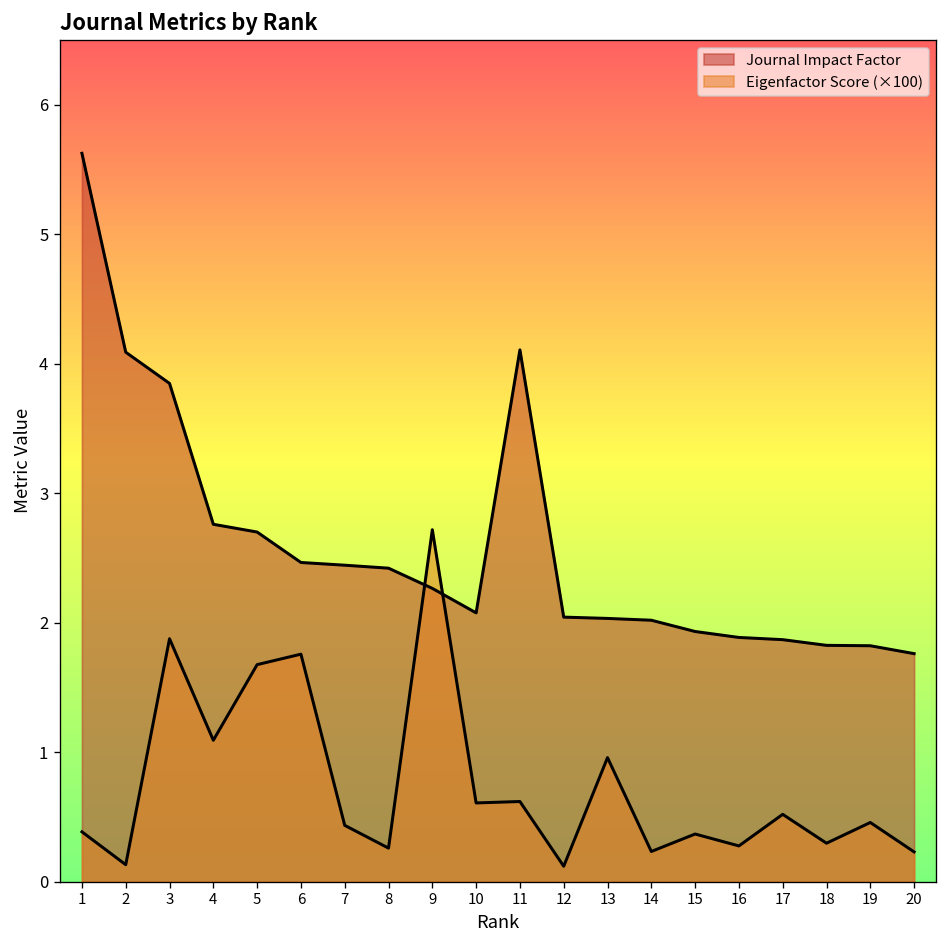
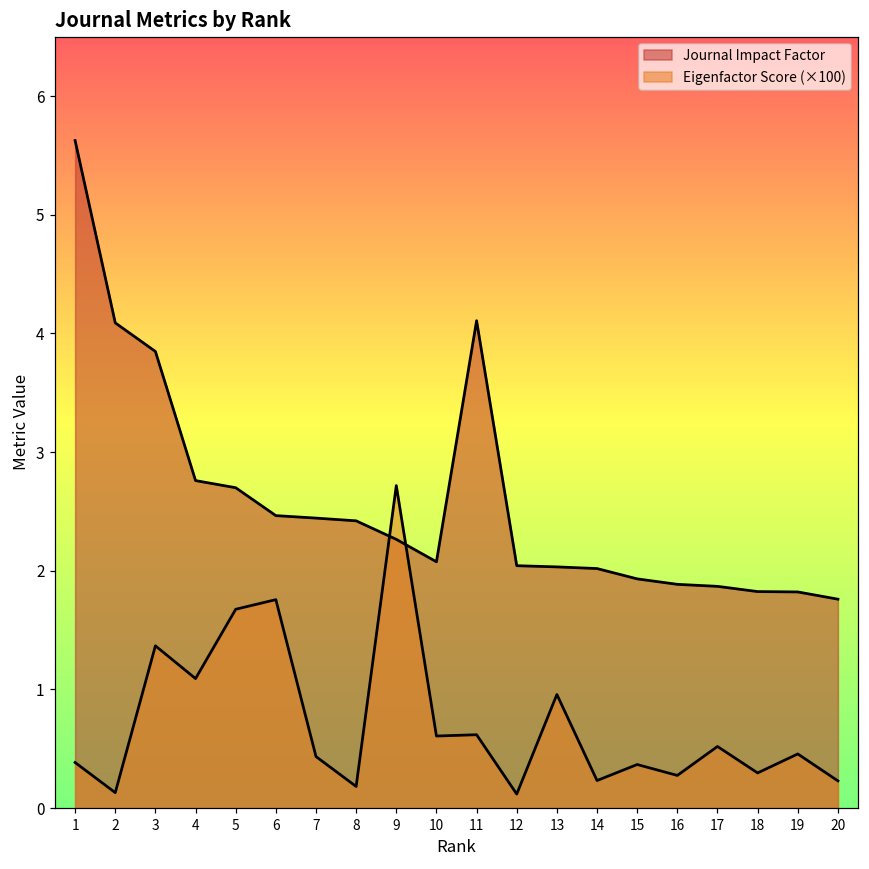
Eigenfactor Score (×100), 3: 1.88 -> 1.37
Eigenfactor Score (×100), 8: 0.26 -> 0.18
